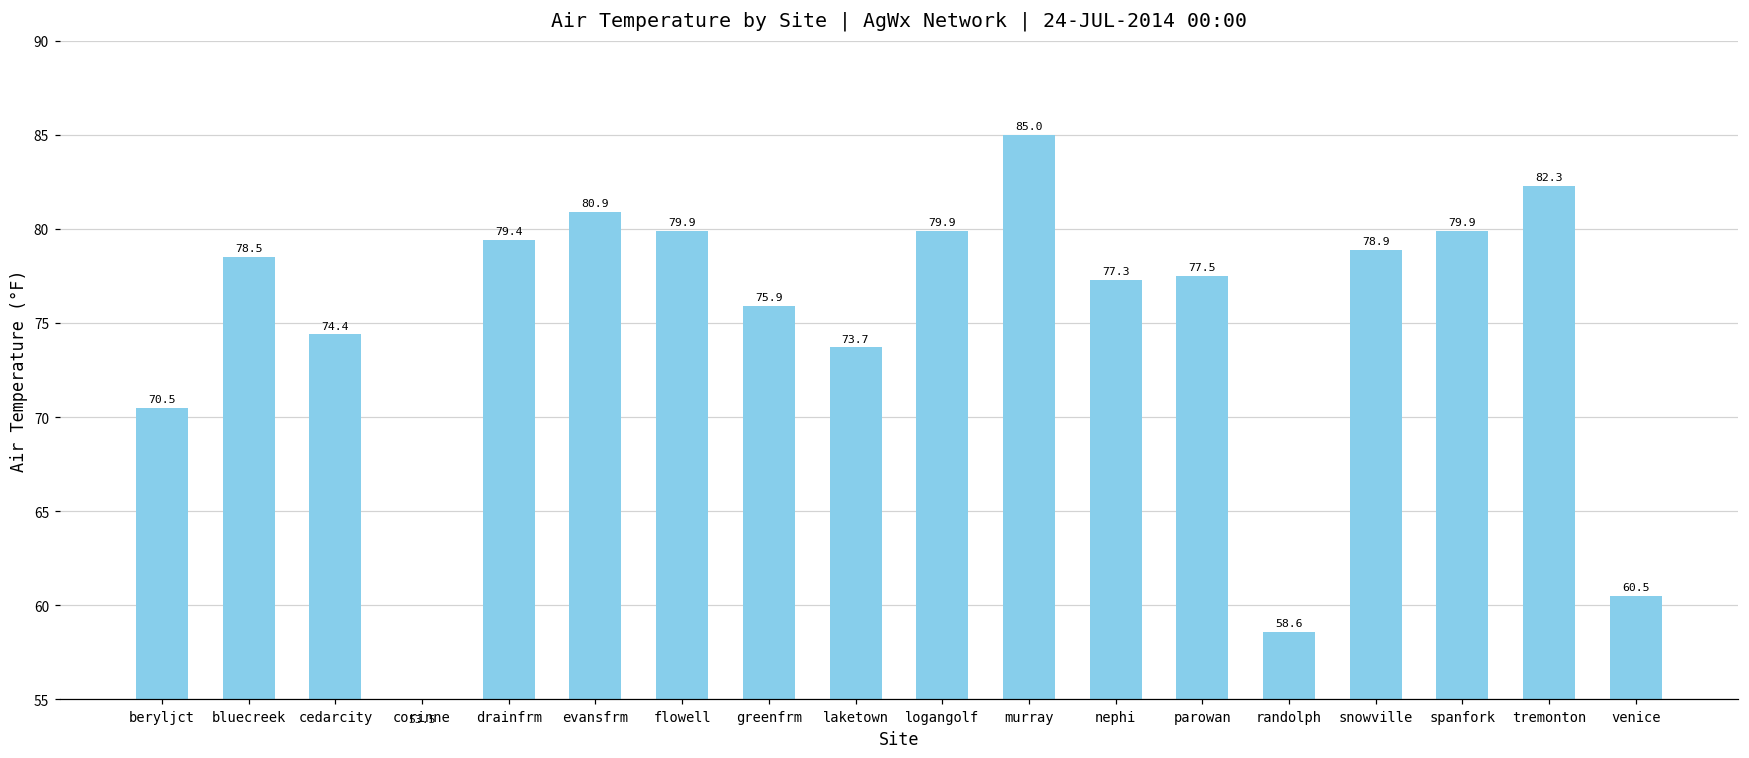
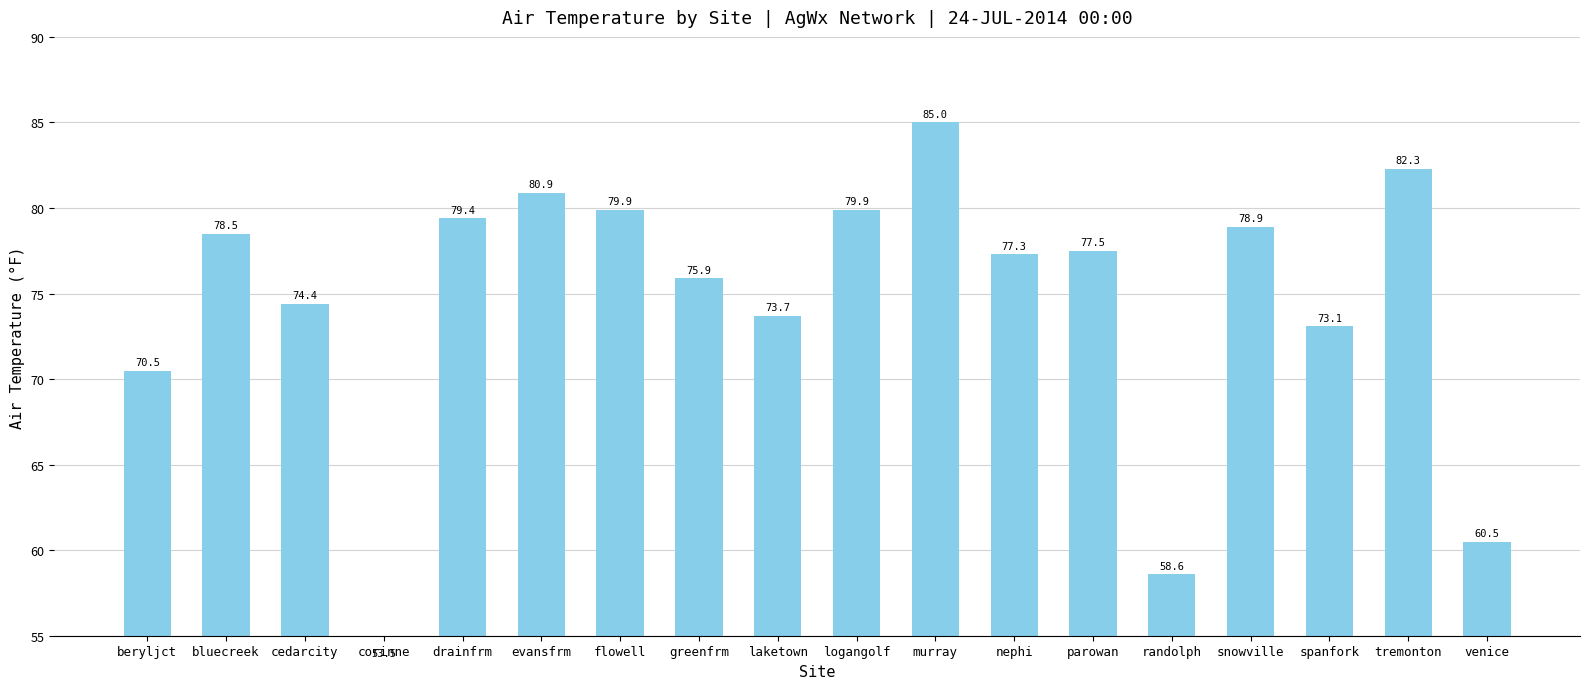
spanfork: 79.9 -> 73.1
